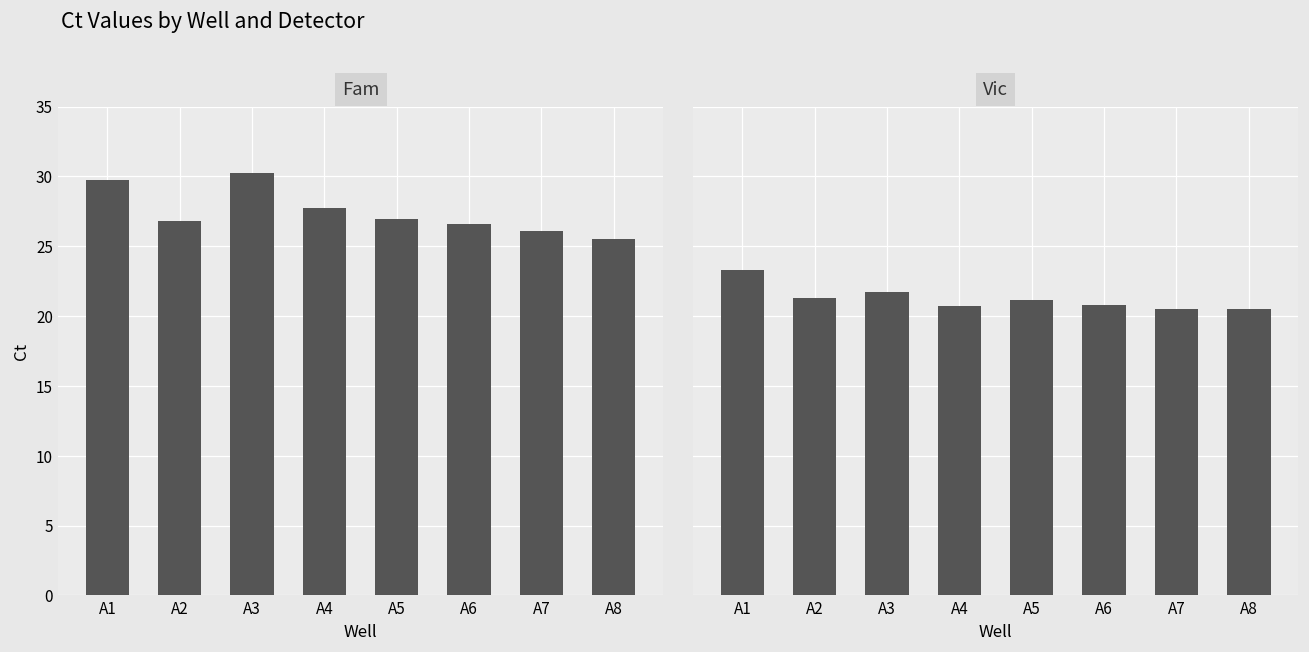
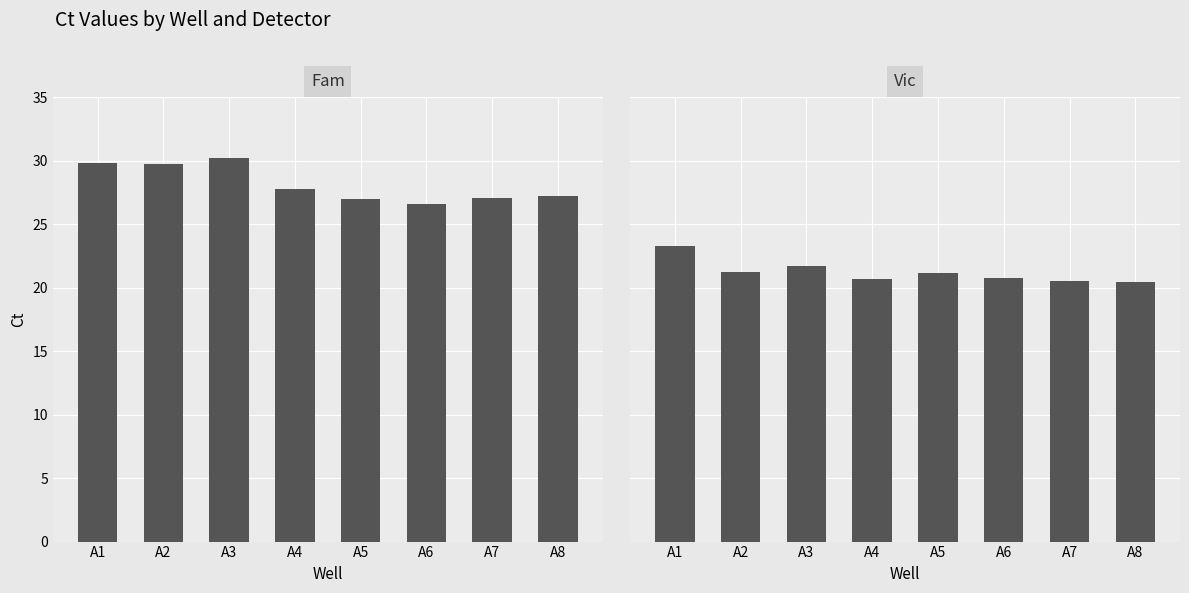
Fam, A2: 26.8 -> 29.7
Fam, A7: 26.1 -> 27.1
Fam, A8: 25.5 -> 27.2
